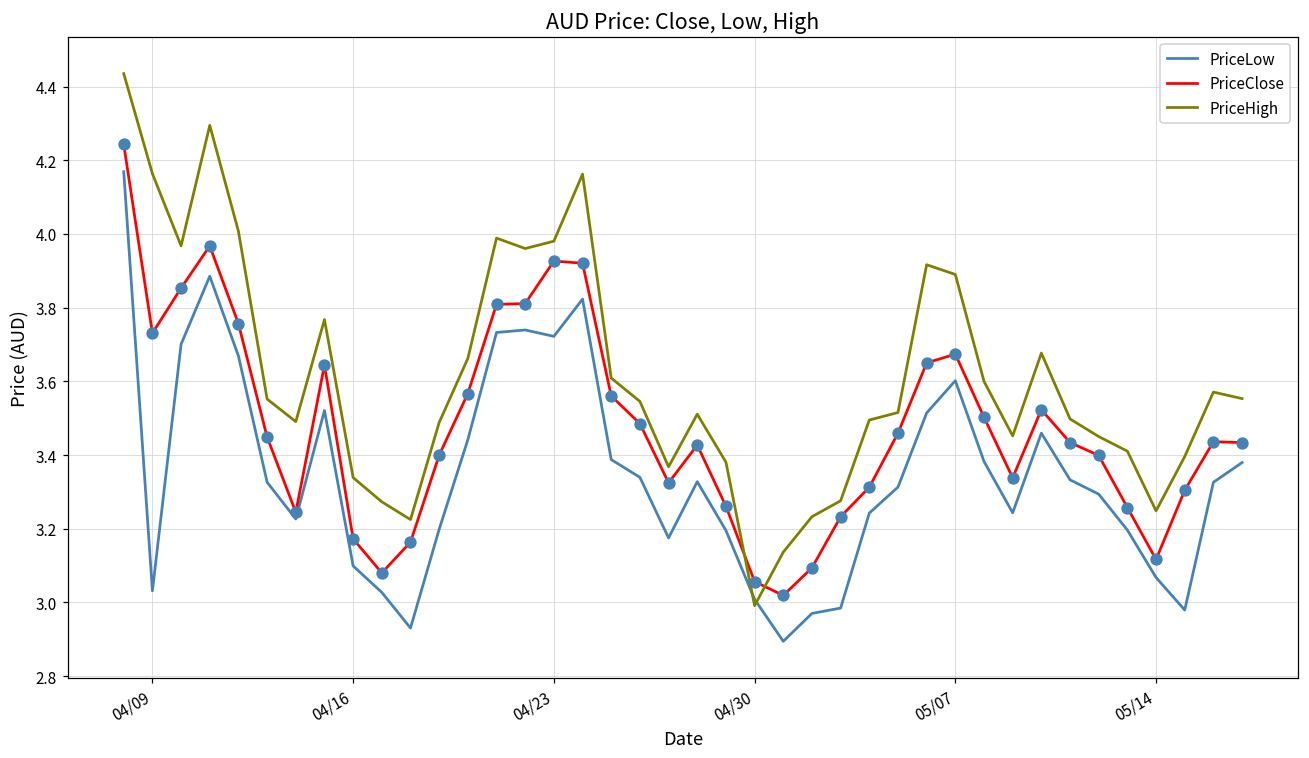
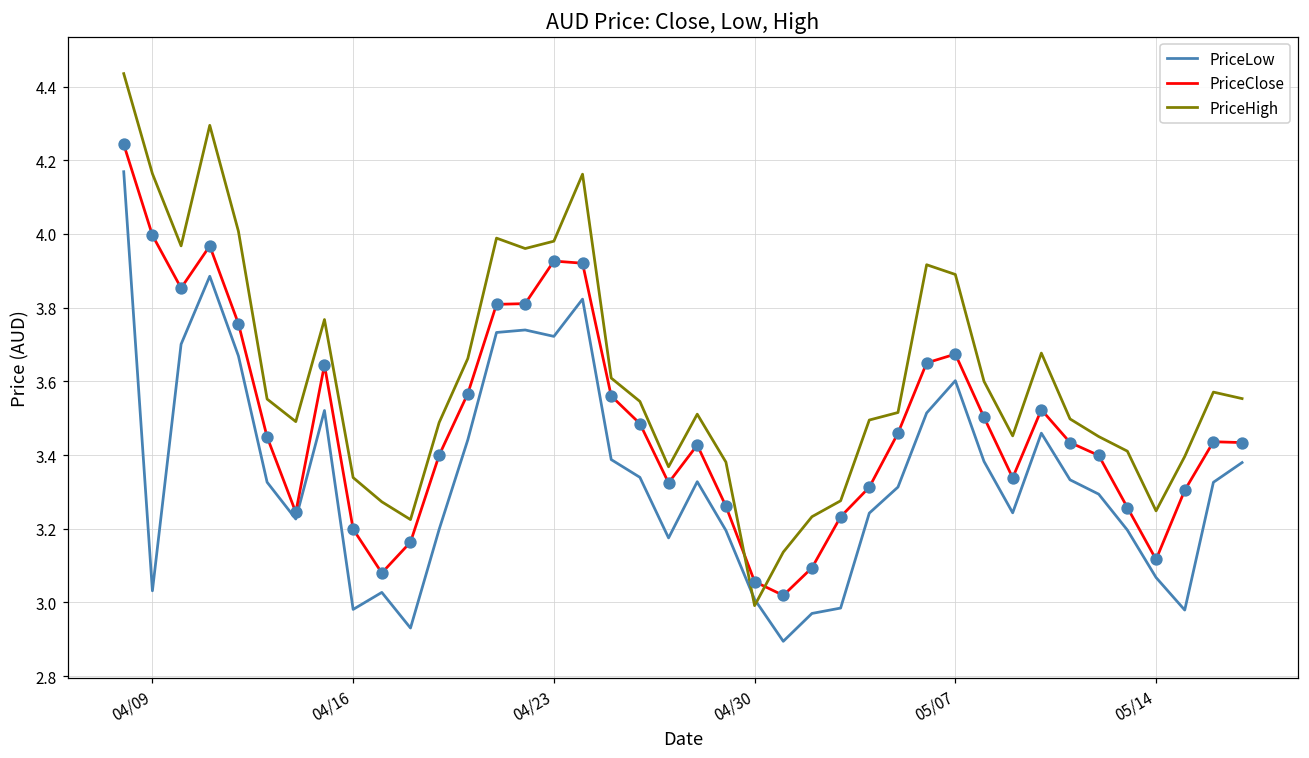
PriceClose, 04/09: 3.73 -> 4.00
PriceLow, 04/16: 3.10 -> 2.98
PriceClose, 04/16: 3.17 -> 3.20
